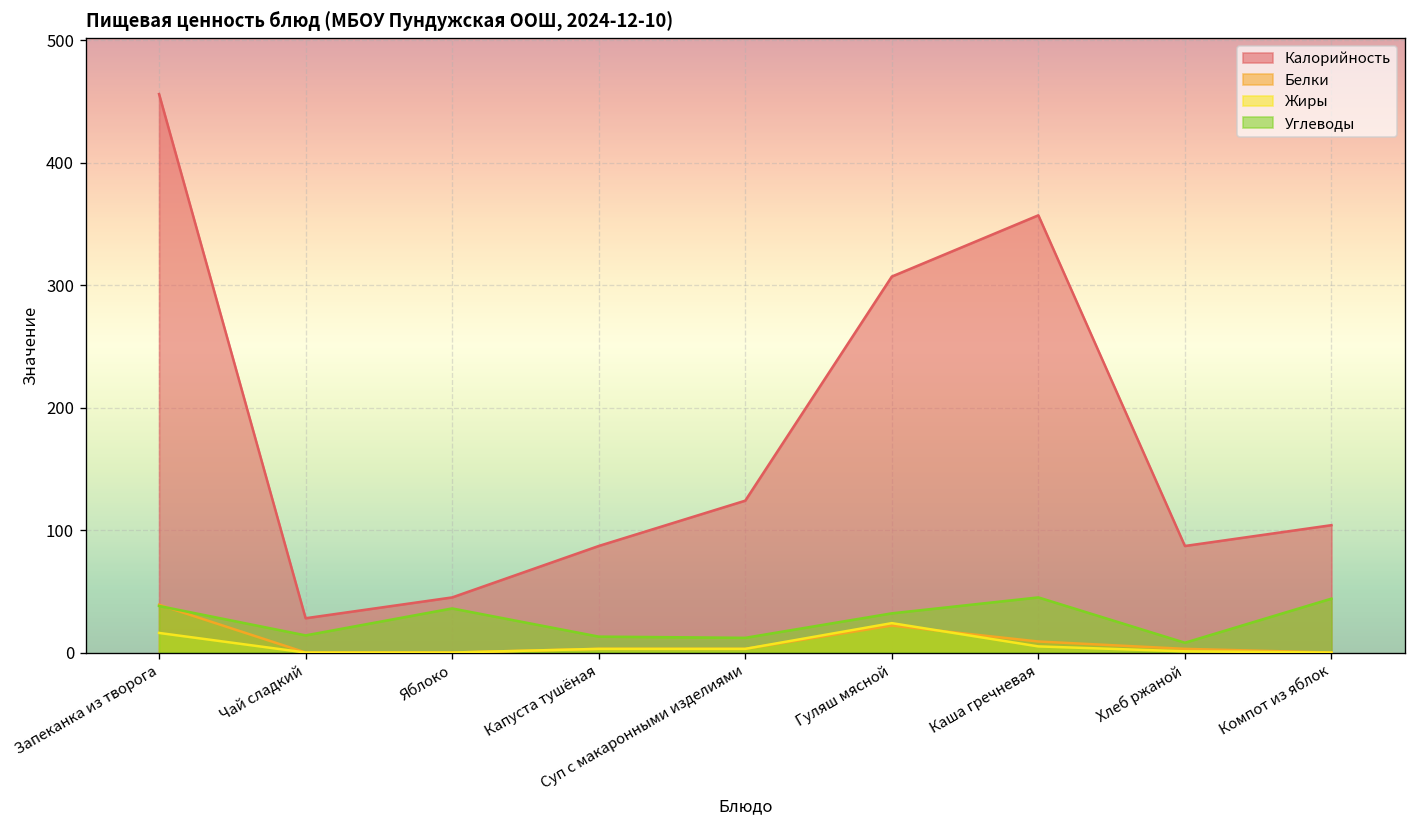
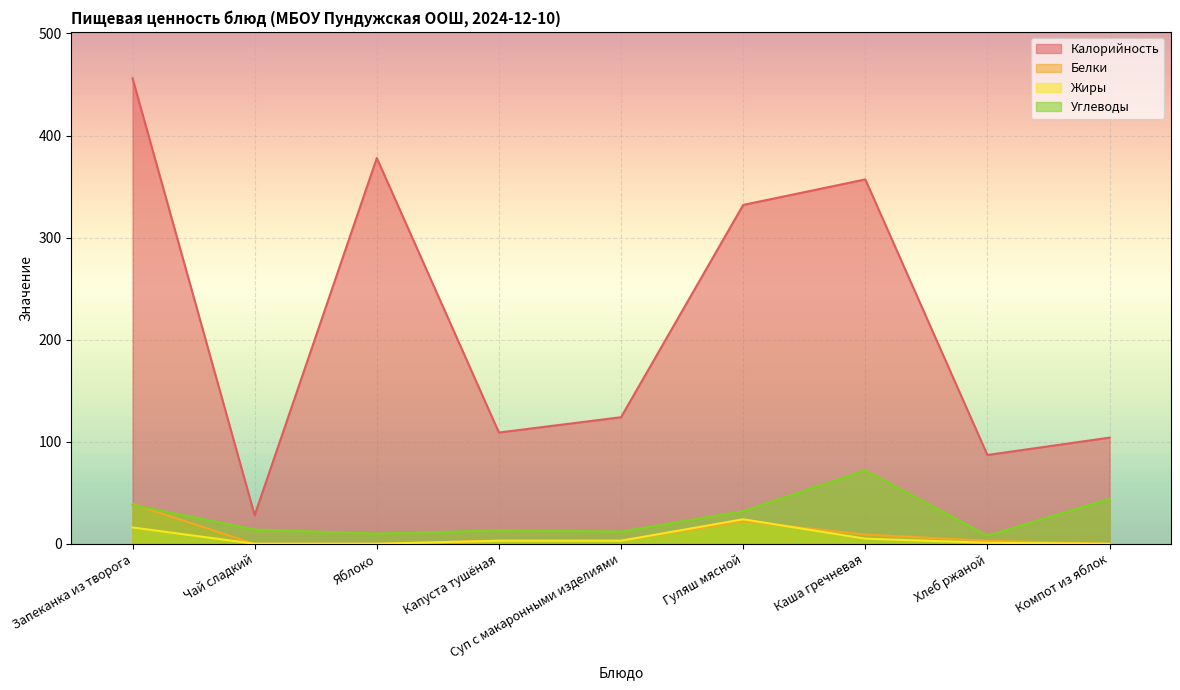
Калорийность, Яблоко: 45 -> 378
Углеводы, Яблоко: 36 -> 10
Калорийность, Капуста тушёная: 87 -> 109
Калорийность, Гуляш мясной: 307 -> 332
Углеводы, Каша гречневая: 45 -> 72
